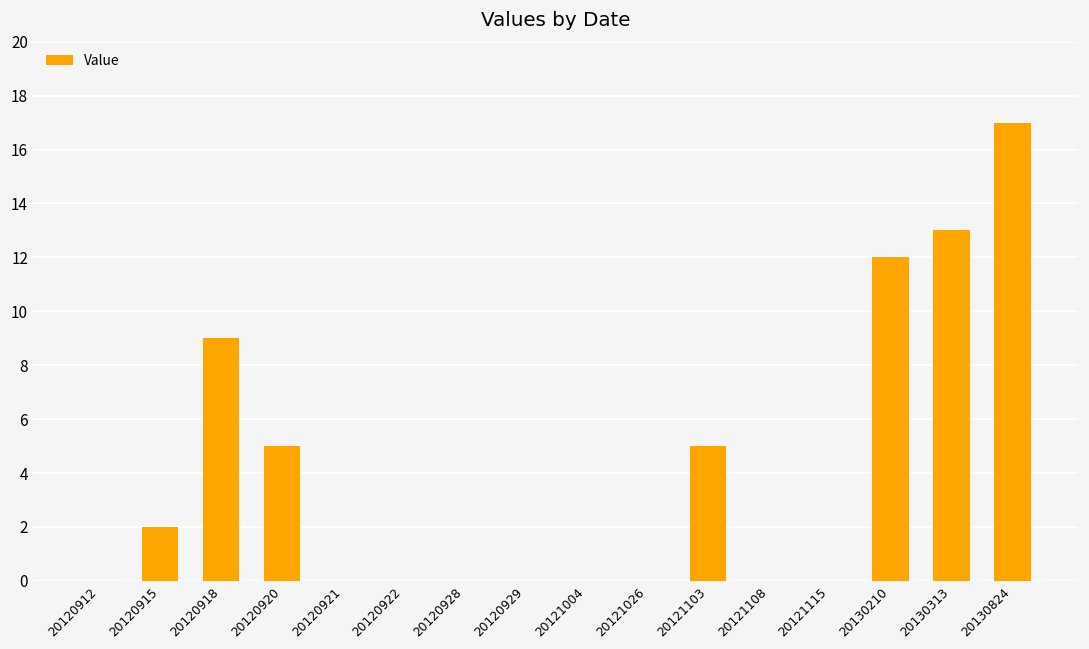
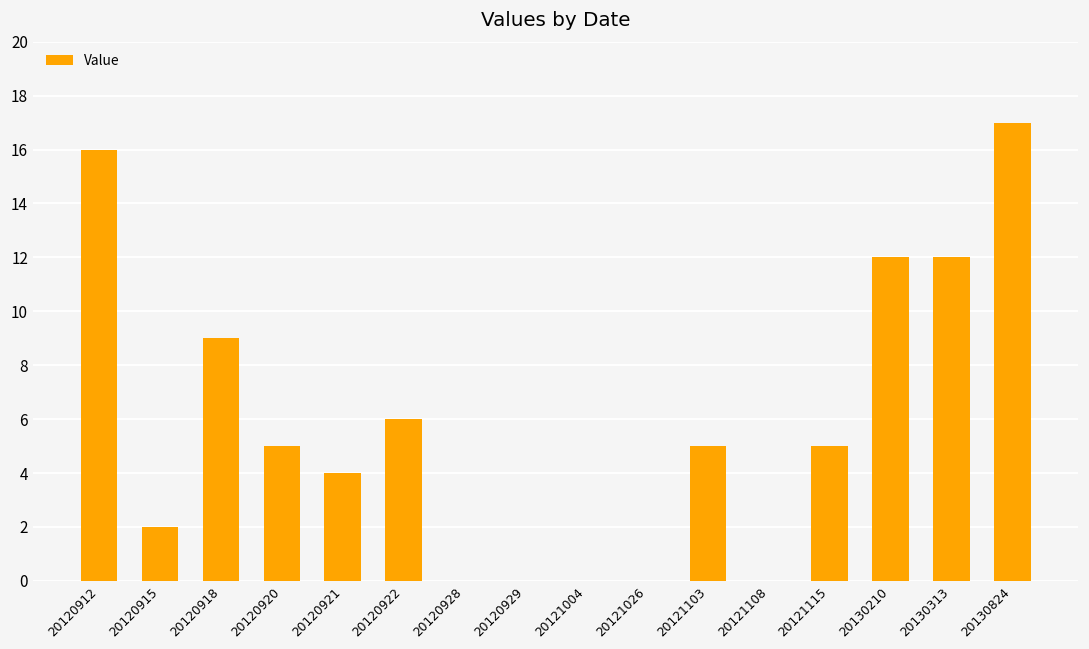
20120912: 0 -> 16
20120921: 0 -> 4
20120922: 0 -> 6
20121115: 0 -> 5
20130313: 13 -> 12
